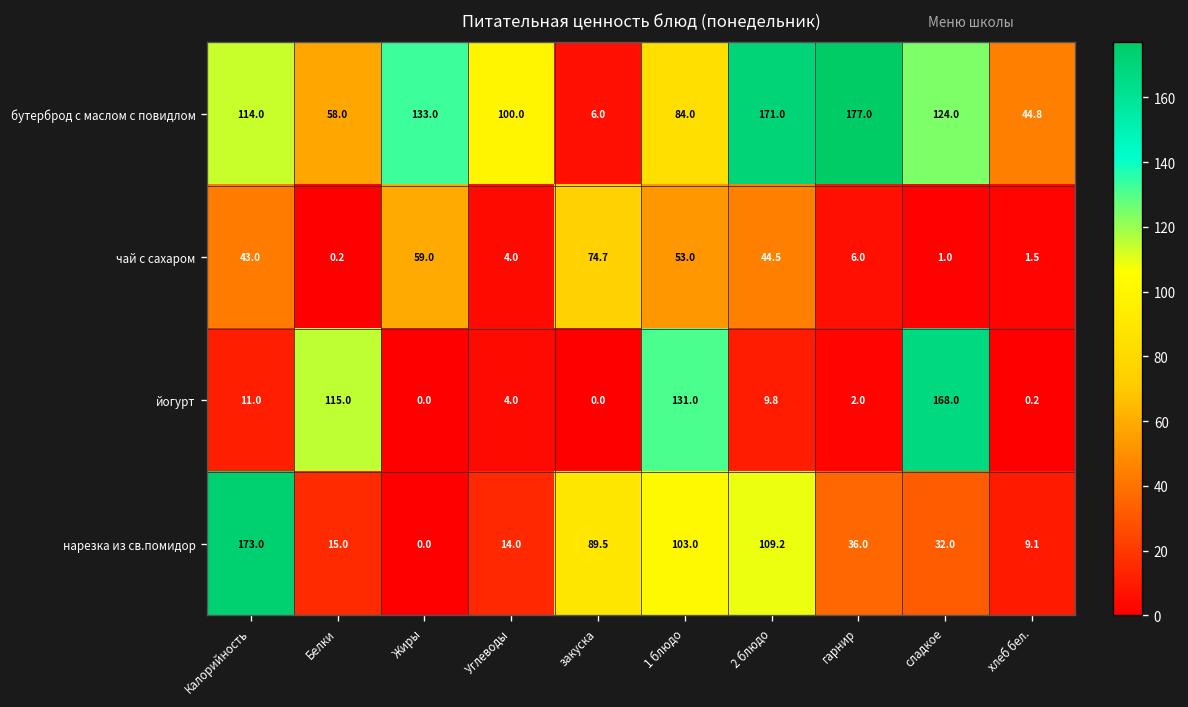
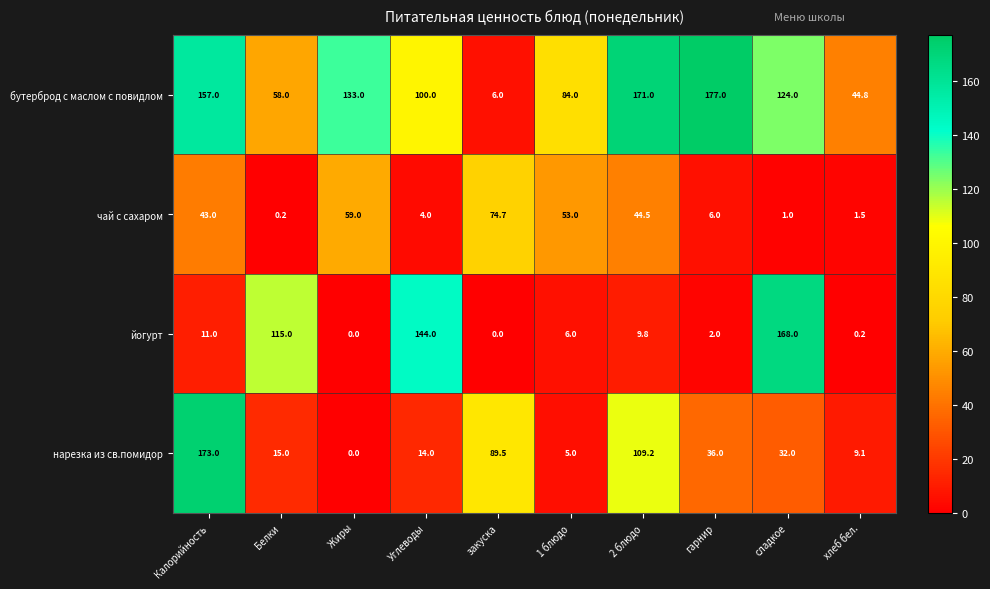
бутерброд с маслом с повидлом, Калорийность: 114.0 -> 157.0
йогурт, Углеводы: 4.0 -> 144.0
йогурт, 1 блюдо: 131.0 -> 6.0
нарезка из св.помидор, 1 блюдо: 103.0 -> 5.0
